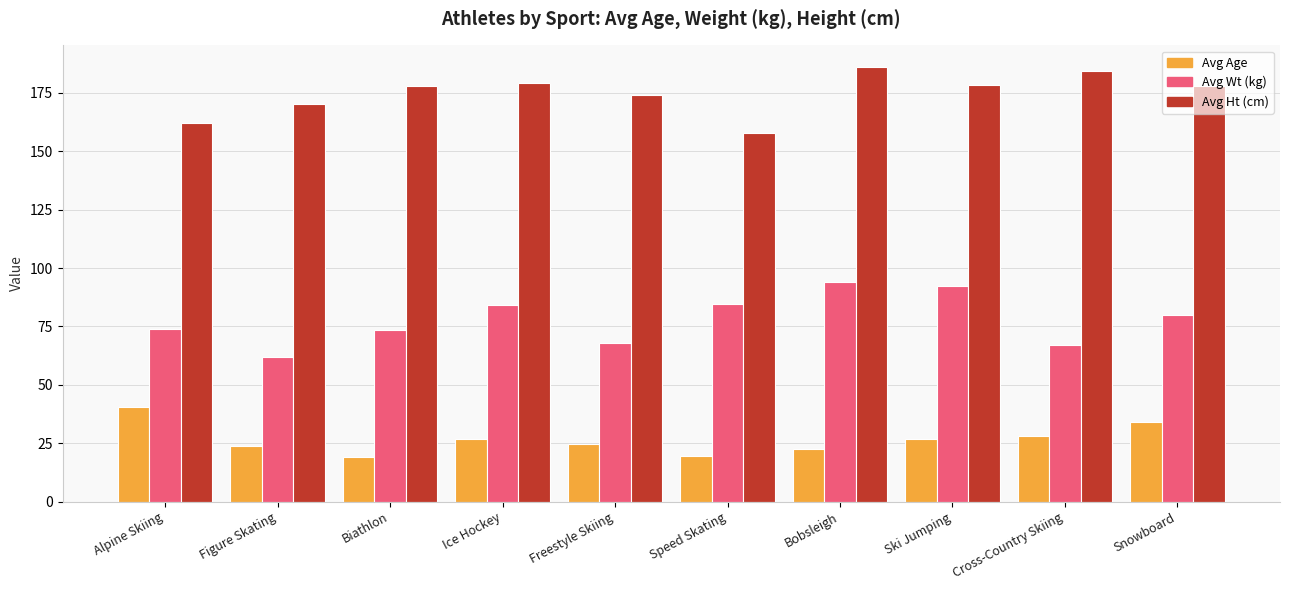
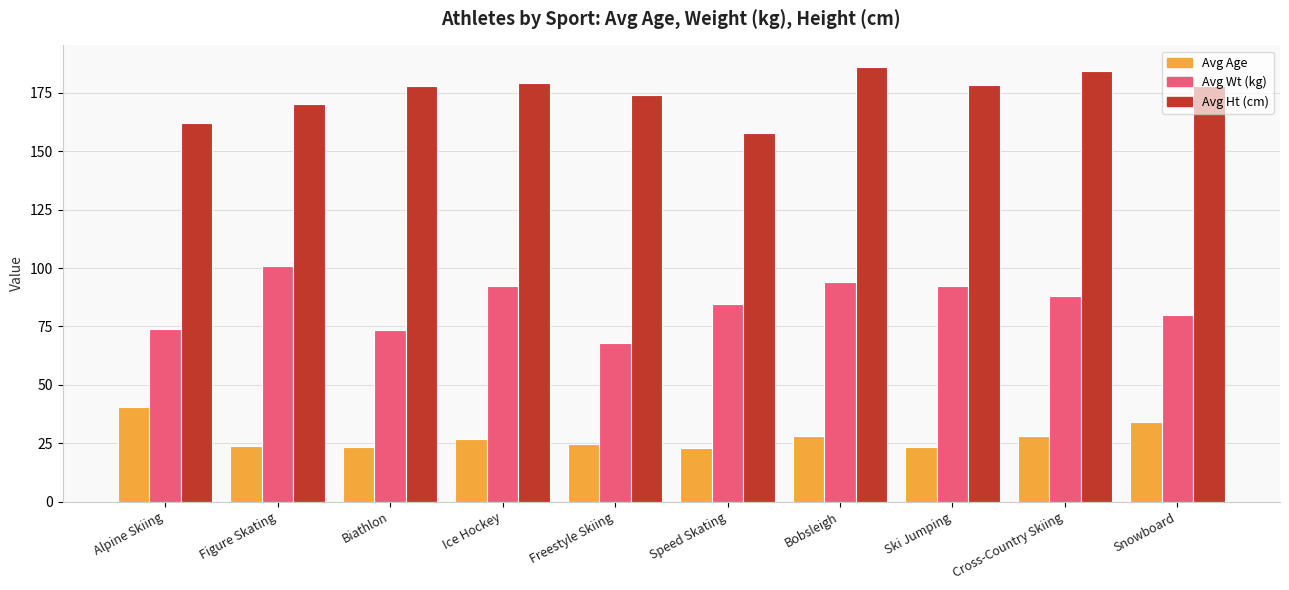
Avg Wt (kg), Figure Skating: 62 -> 101
Avg Age, Biathlon: 19 -> 24
Avg Wt (kg), Ice Hockey: 84 -> 92
Avg Age, Speed Skating: 19 -> 23
Avg Age, Bobsleigh: 23 -> 28
Avg Age, Ski Jumping: 27 -> 24
Avg Wt (kg), Cross-Country Skiing: 67 -> 88
